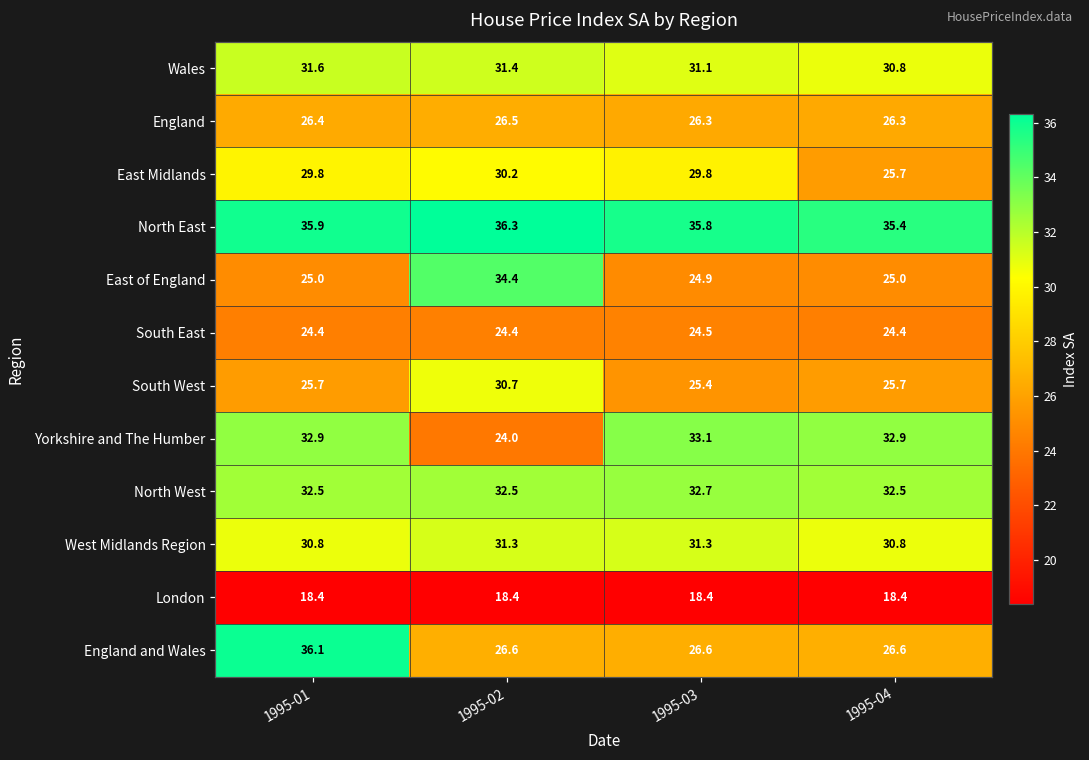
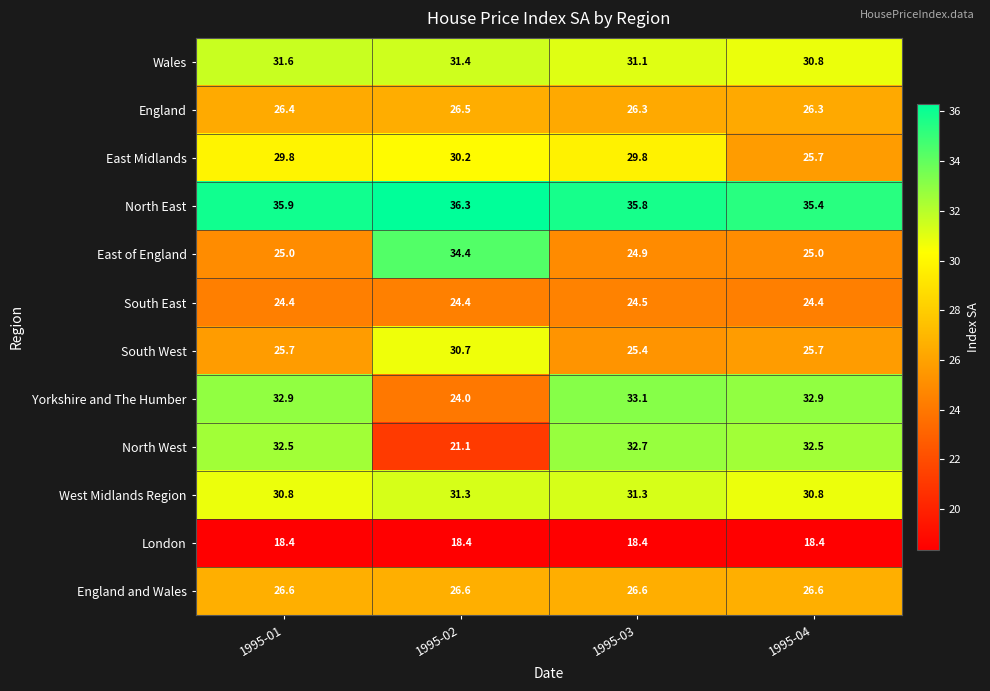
North West, 1995-02: 32.5 -> 21.1
England and Wales, 1995-01: 36.1 -> 26.6
